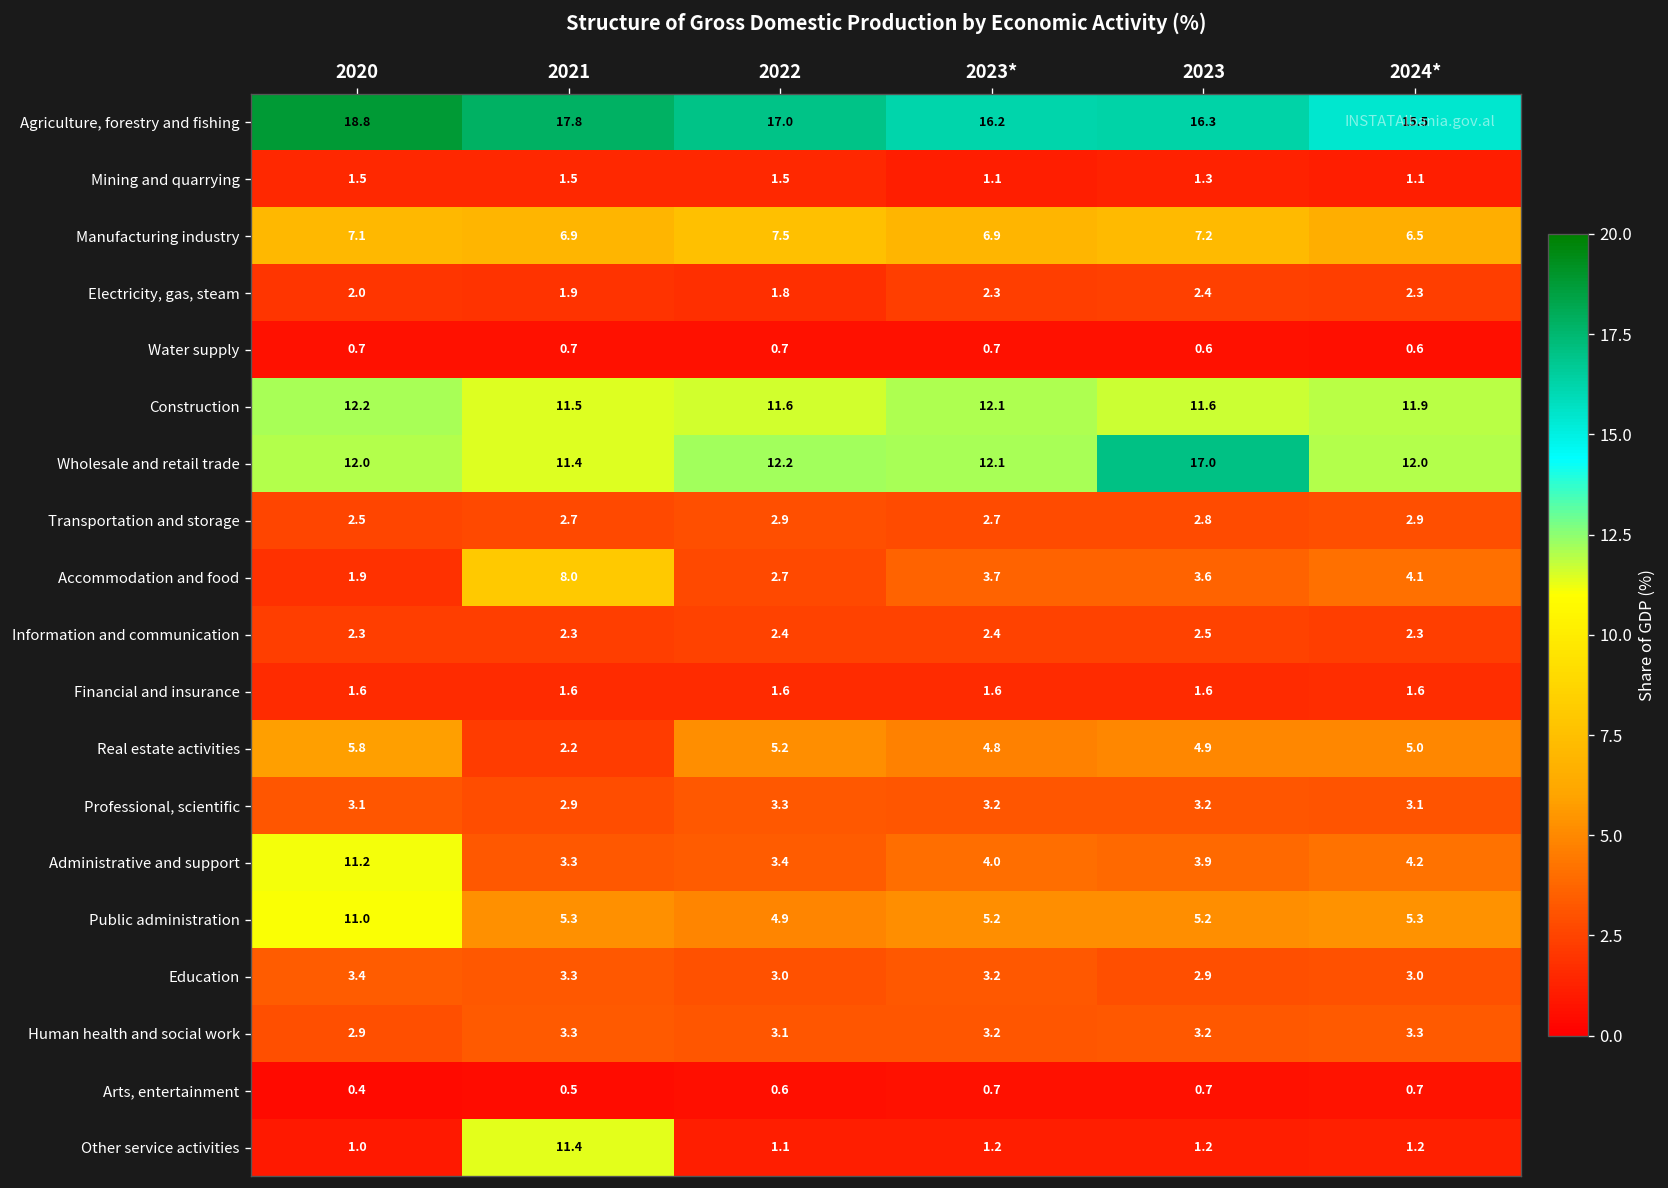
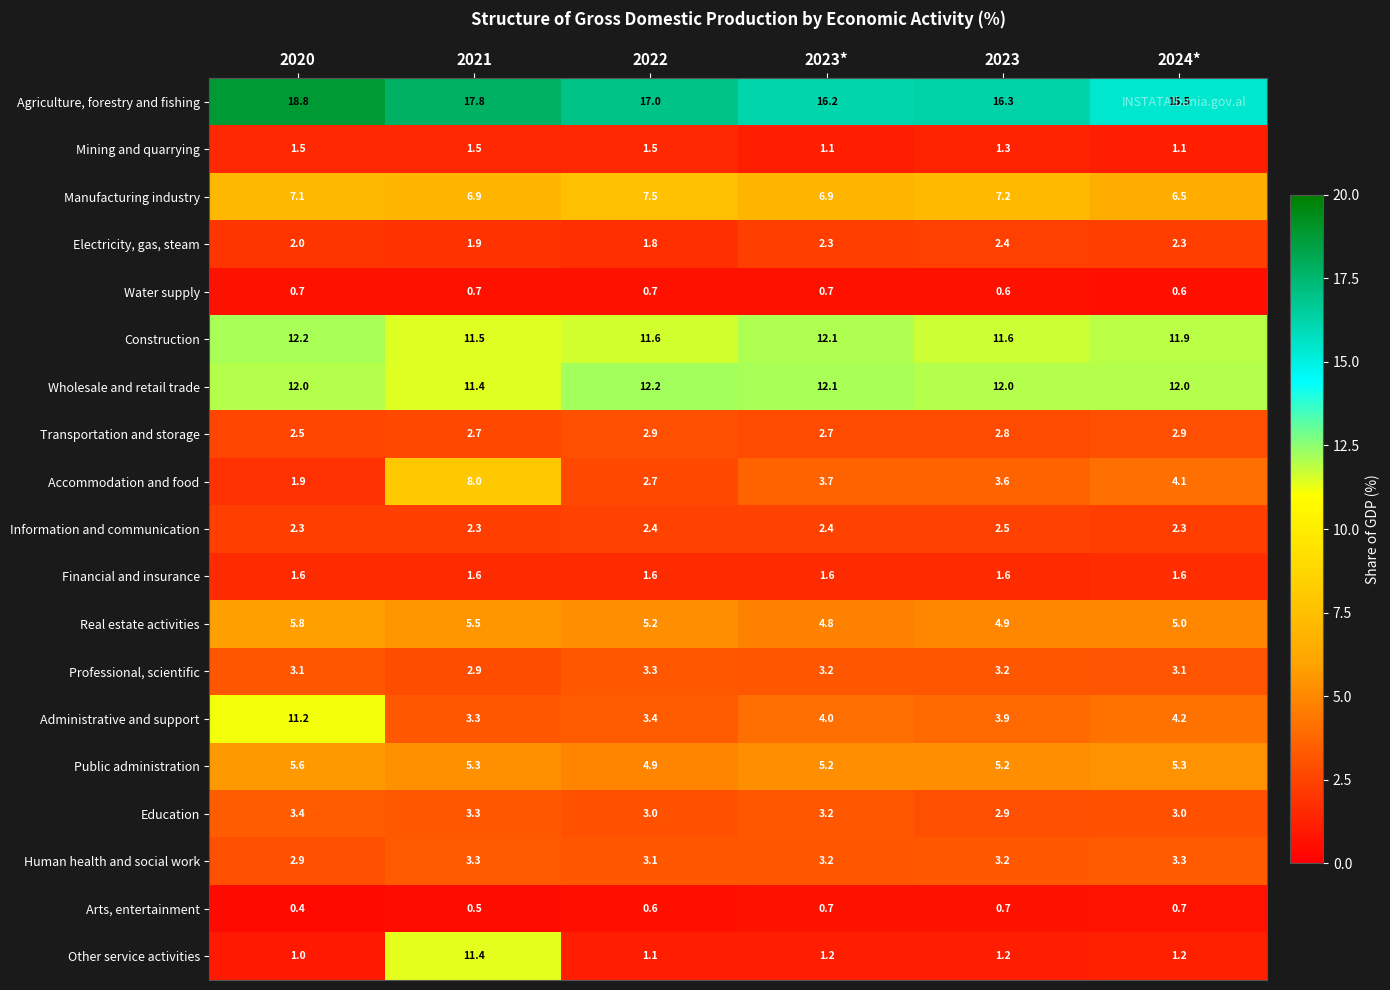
Wholesale and retail trade, 2023: 17.0 -> 12.0
Real estate activities, 2021: 2.2 -> 5.5
Public administration, 2020: 11.0 -> 5.6
